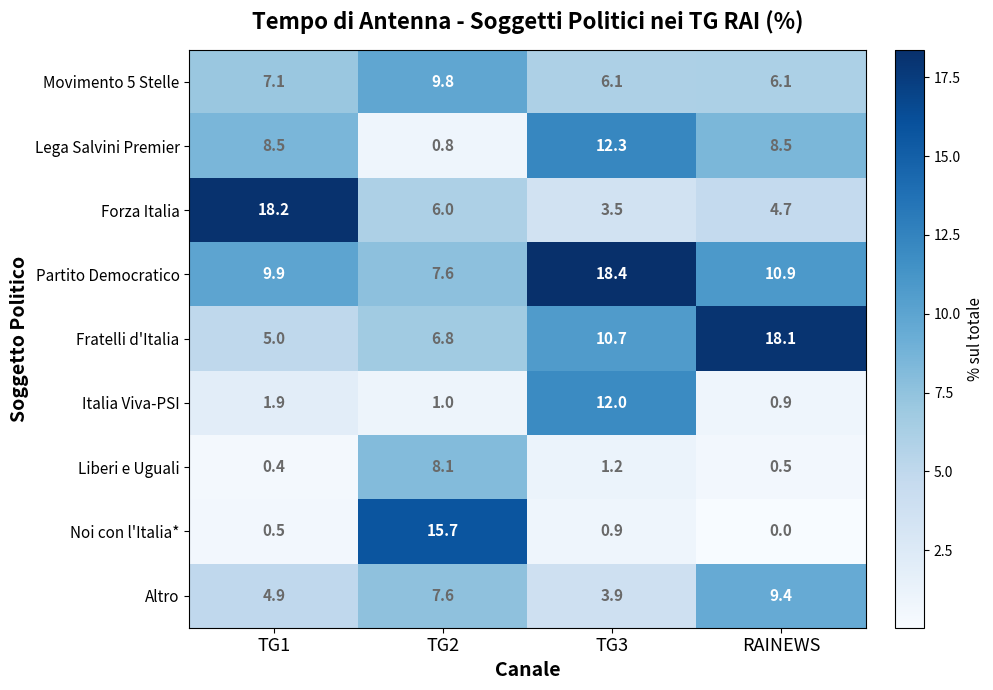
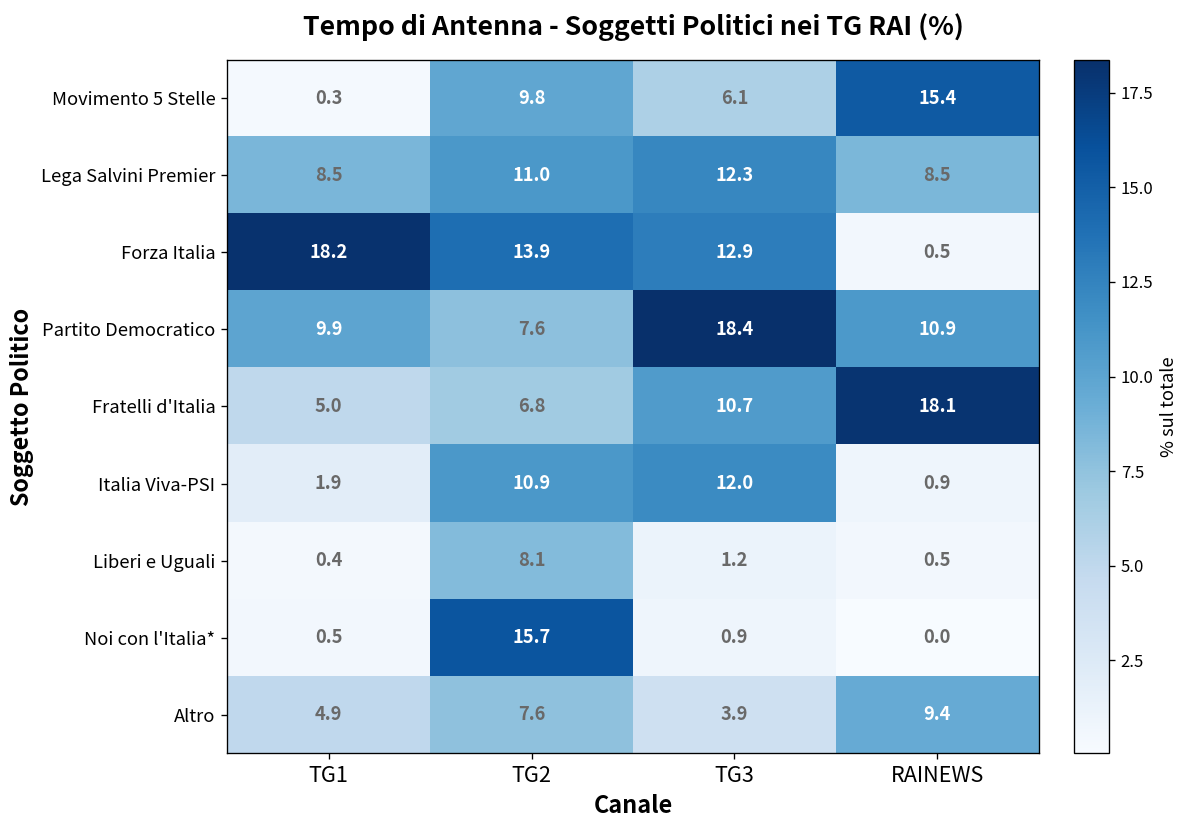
Movimento 5 Stelle, TG1: 7.1 -> 0.3
Movimento 5 Stelle, RAINEWS: 6.1 -> 15.4
Lega Salvini Premier, TG2: 0.8 -> 11.0
Forza Italia, TG2: 6.0 -> 13.9
Forza Italia, TG3: 3.5 -> 12.9
Forza Italia, RAINEWS: 4.7 -> 0.5
Italia Viva-PSI, TG2: 1.0 -> 10.9
